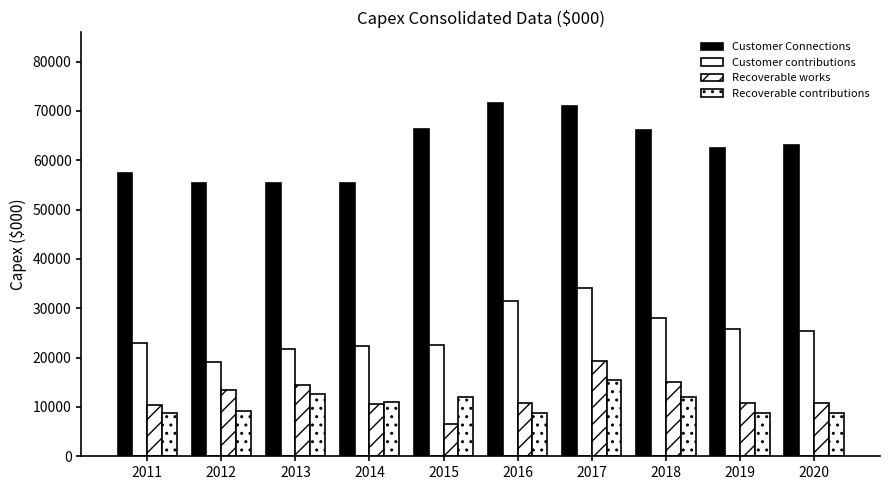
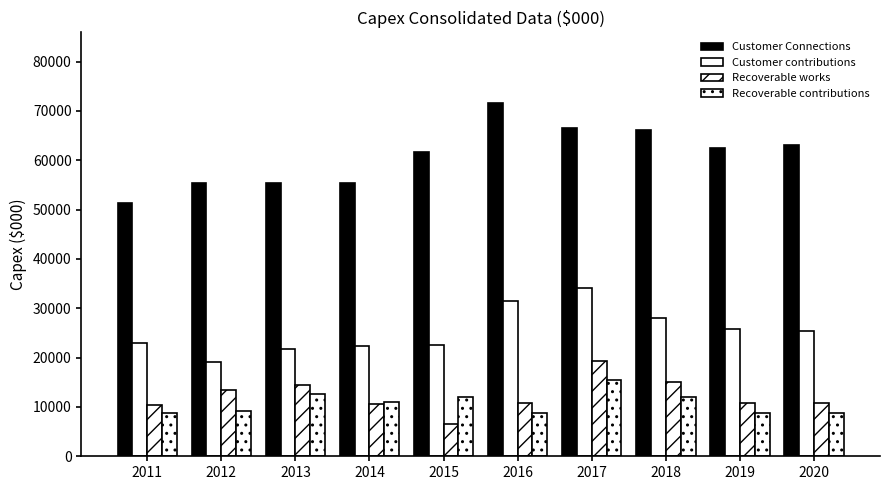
Customer Connections, 2011: 57000 -> 51000
Customer Connections, 2015: 66000 -> 62000
Customer Connections, 2017: 71000 -> 67000
